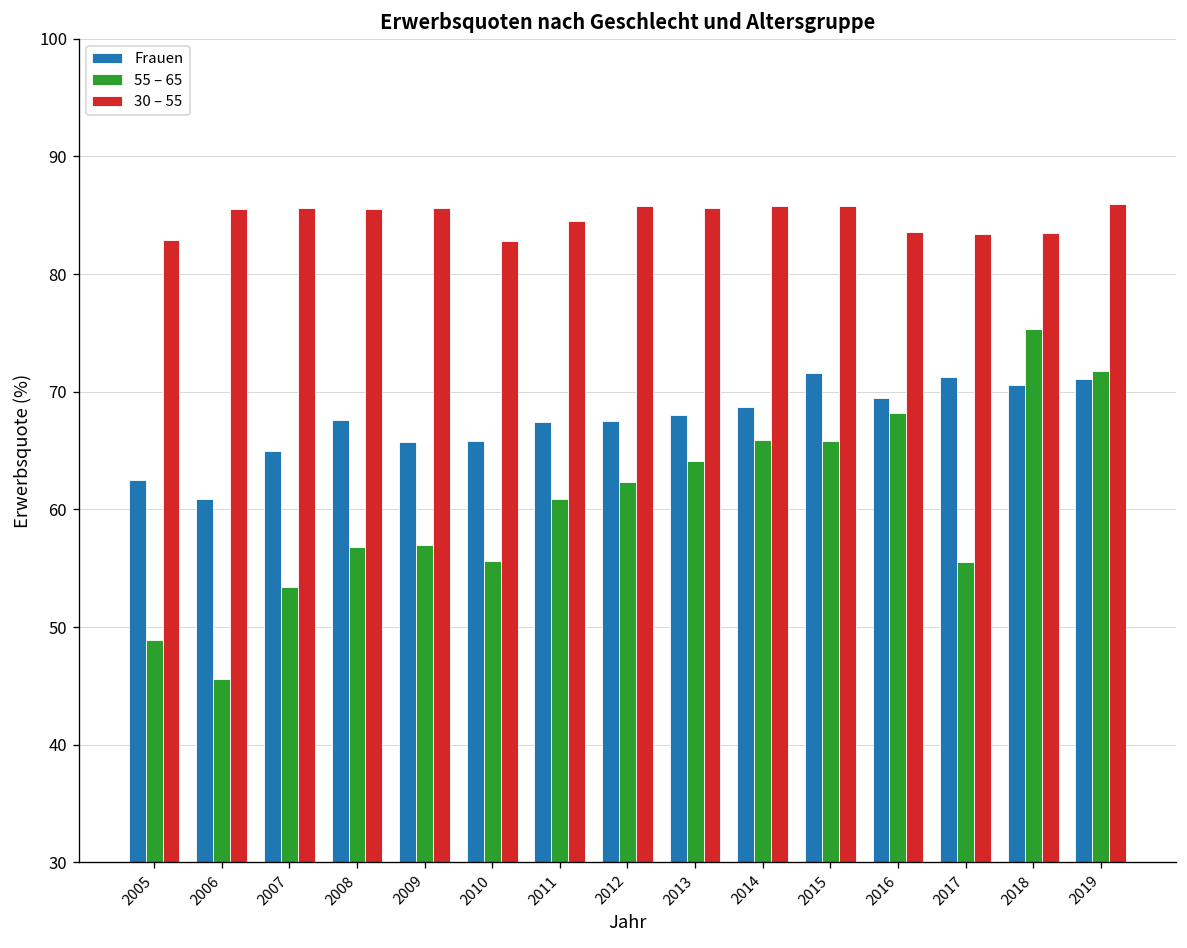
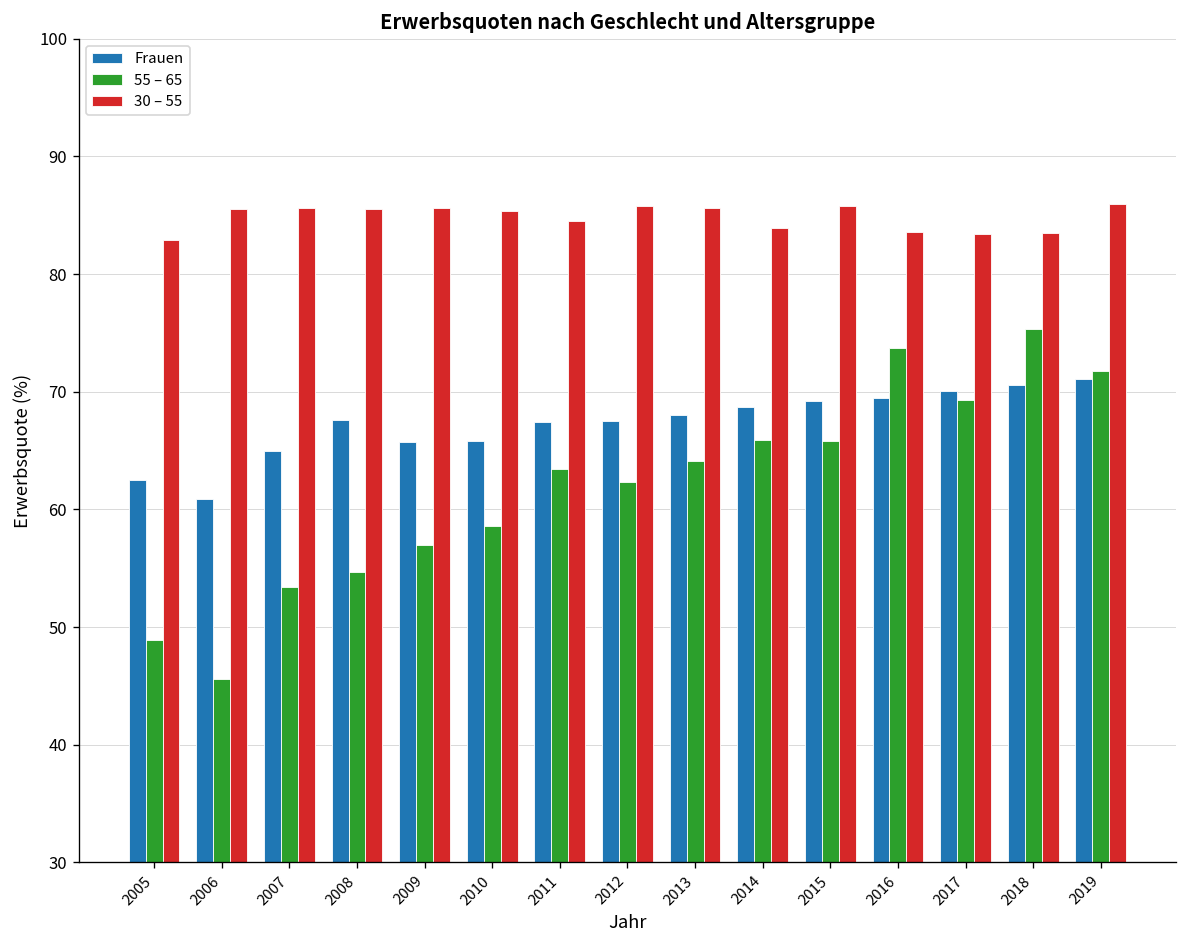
55 – 65, 2008: 57 -> 55
55 – 65, 2010: 56 -> 59
30 – 55, 2010: 83 -> 85
55 – 65, 2011: 61 -> 63
30 – 55, 2014: 86 -> 84
Frauen, 2015: 72 -> 69
55 – 65, 2016: 68 -> 74
Frauen, 2017: 71 -> 70
55 – 65, 2017: 56 -> 69
